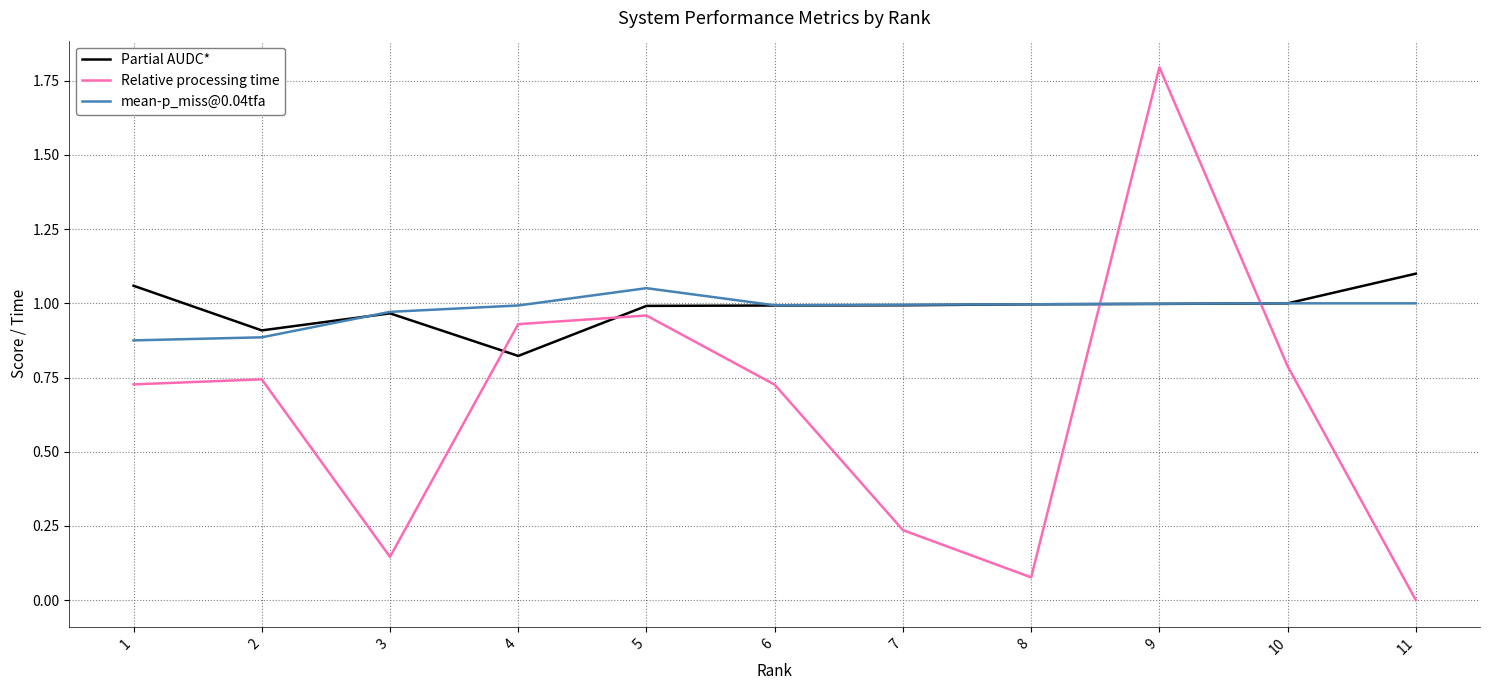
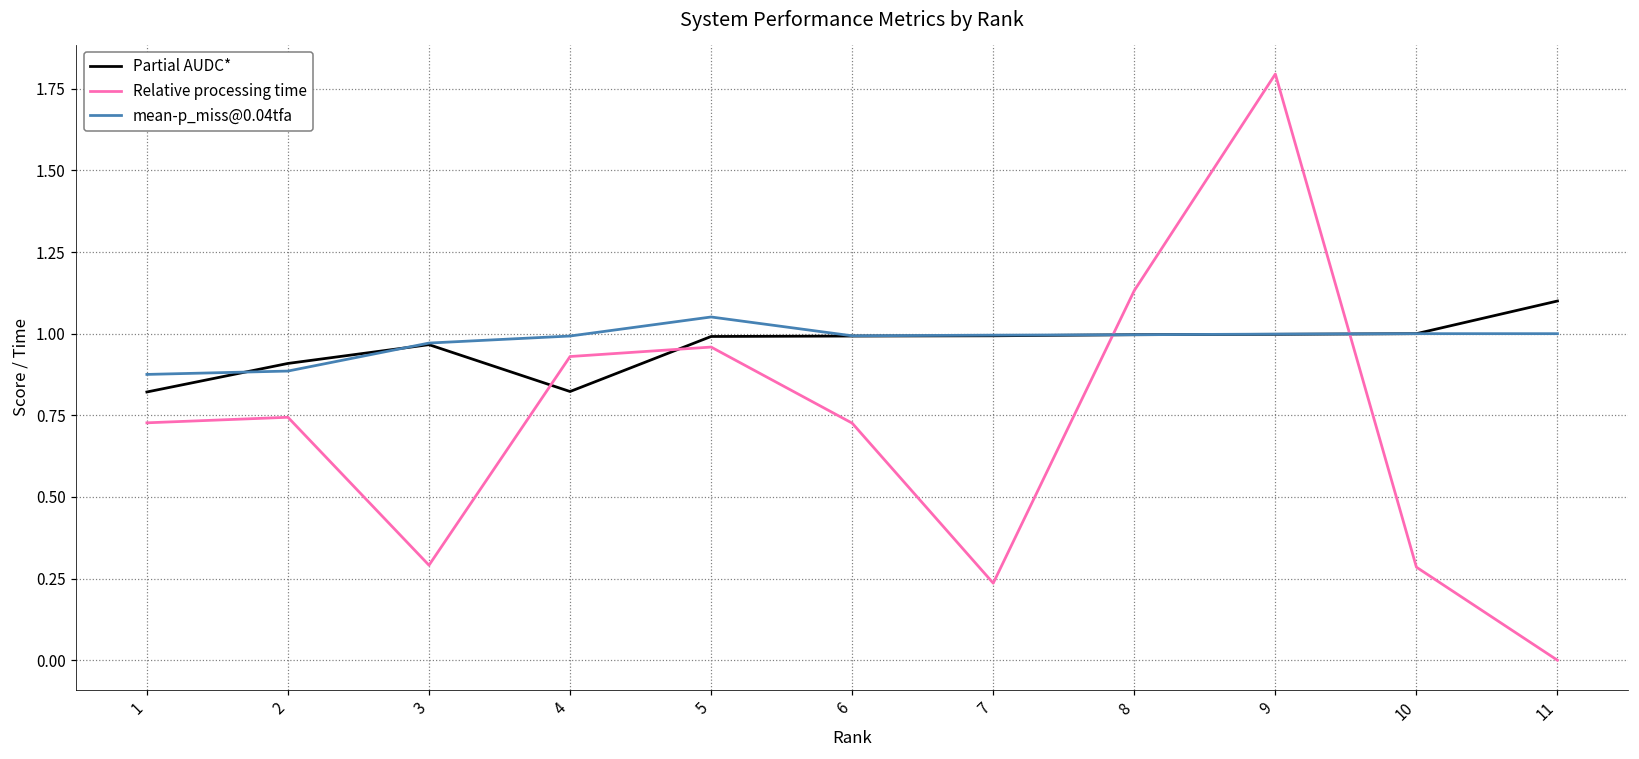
Partial AUDC*, 1: 1.06 -> 0.82
Relative processing time, 3: 0.15 -> 0.29
Relative processing time, 8: 0.08 -> 1.13
Relative processing time, 10: 0.79 -> 0.29
